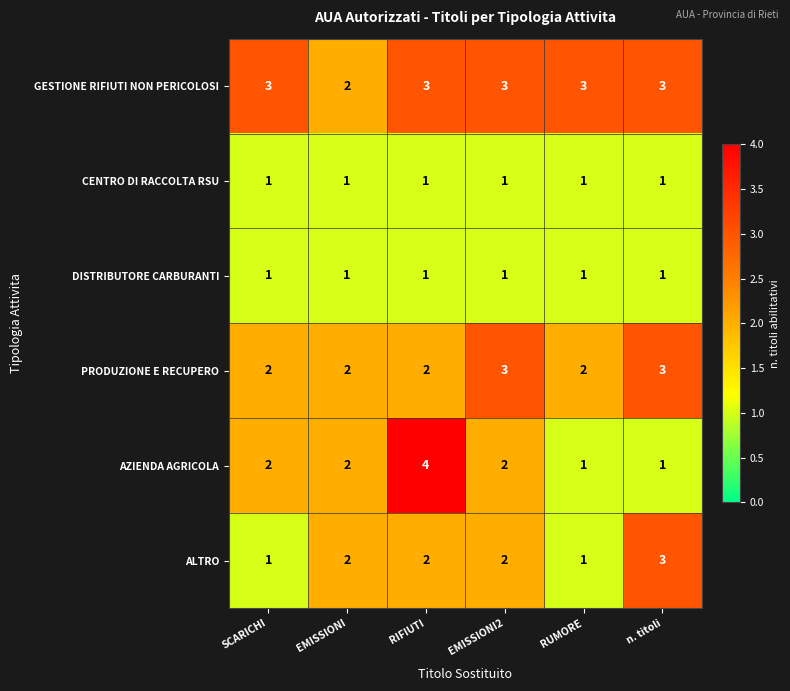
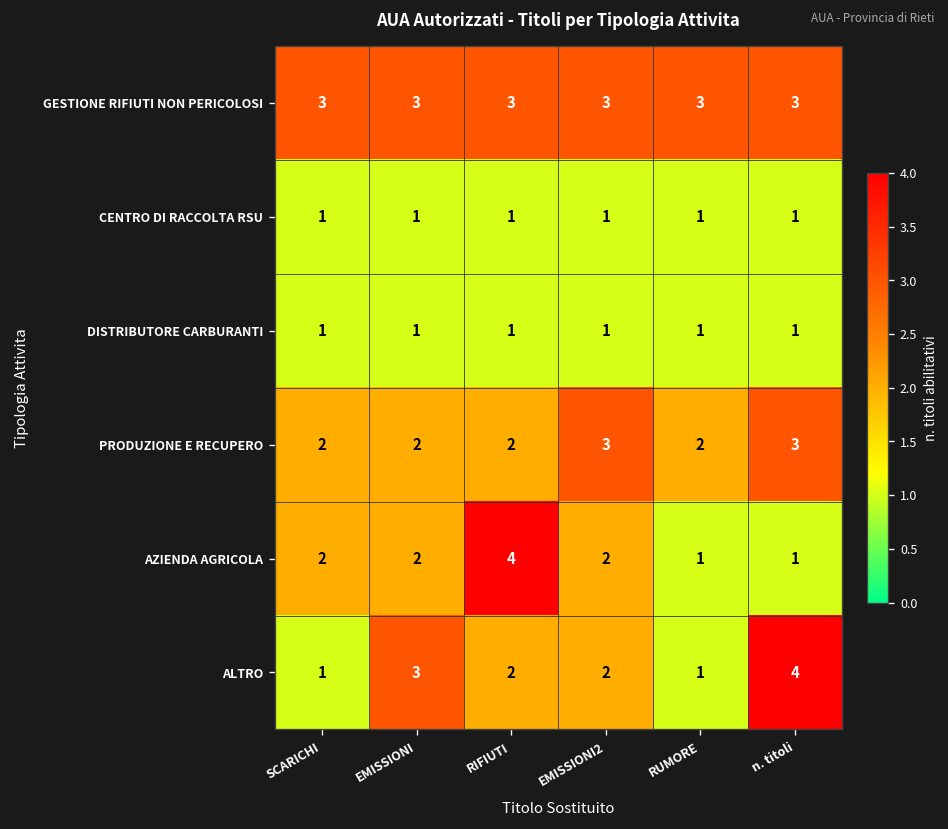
GESTIONE RIFIUTI NON PERICOLOSI, EMISSIONI: 2 -> 3
ALTRO, EMISSIONI: 2 -> 3
ALTRO, n. titoli: 3 -> 4
